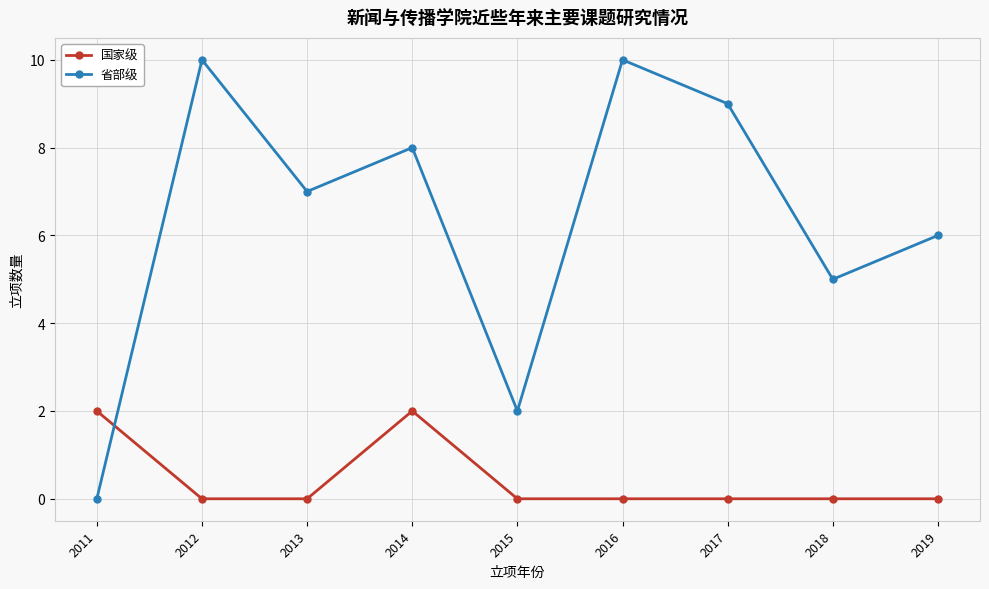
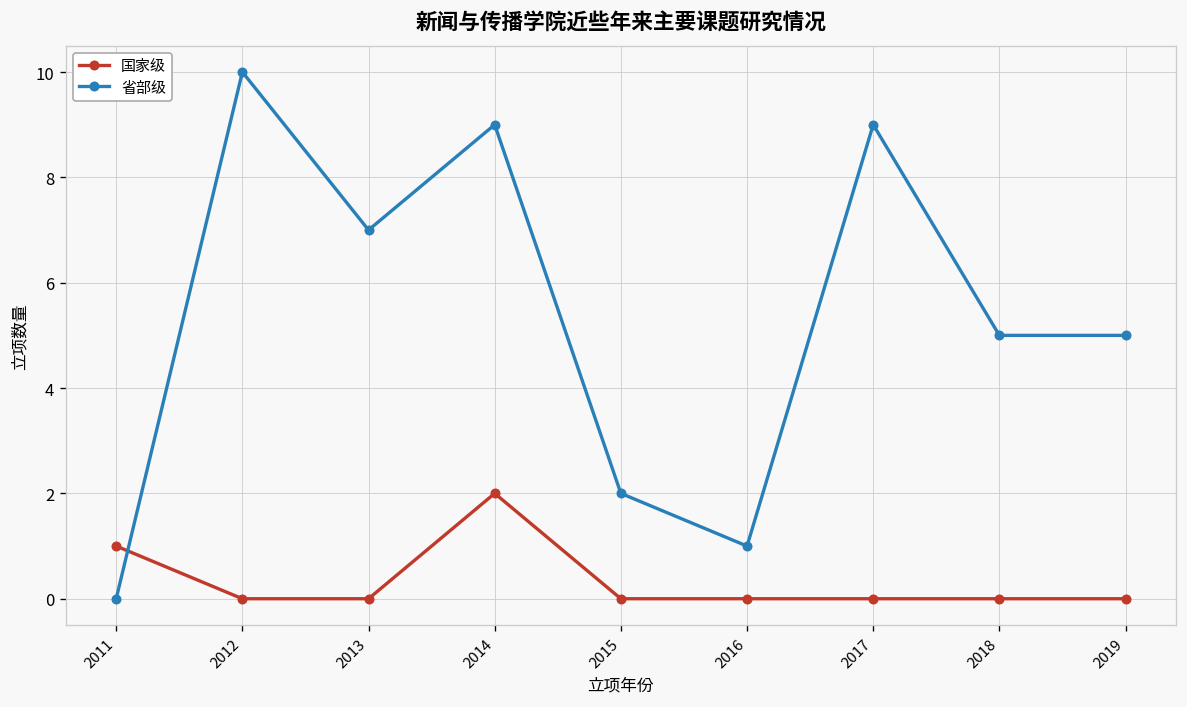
国家级, 2011: 2 -> 1
省部级, 2014: 8 -> 9
省部级, 2016: 10 -> 1
省部级, 2019: 6 -> 5
